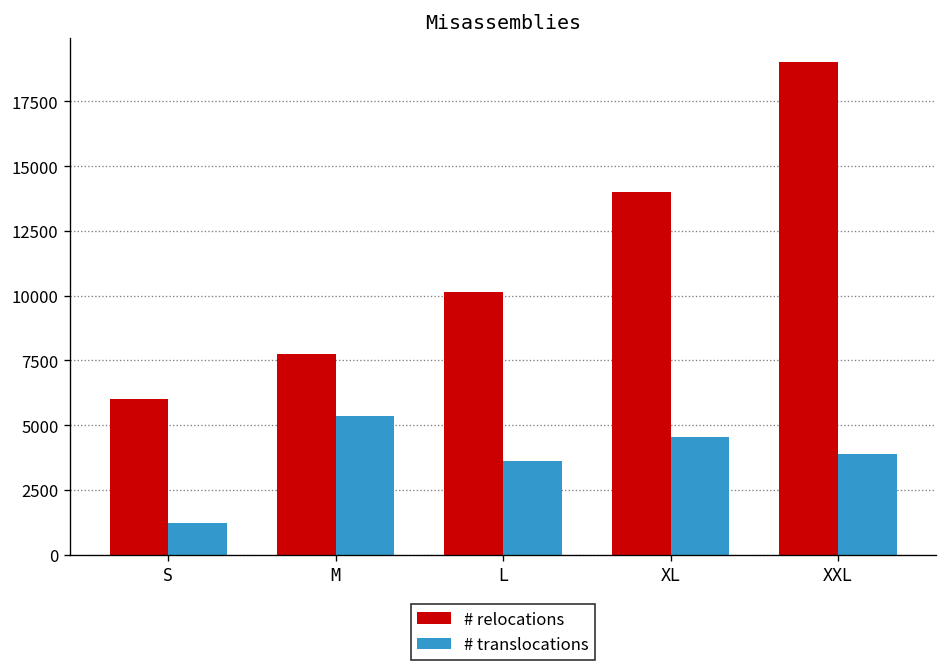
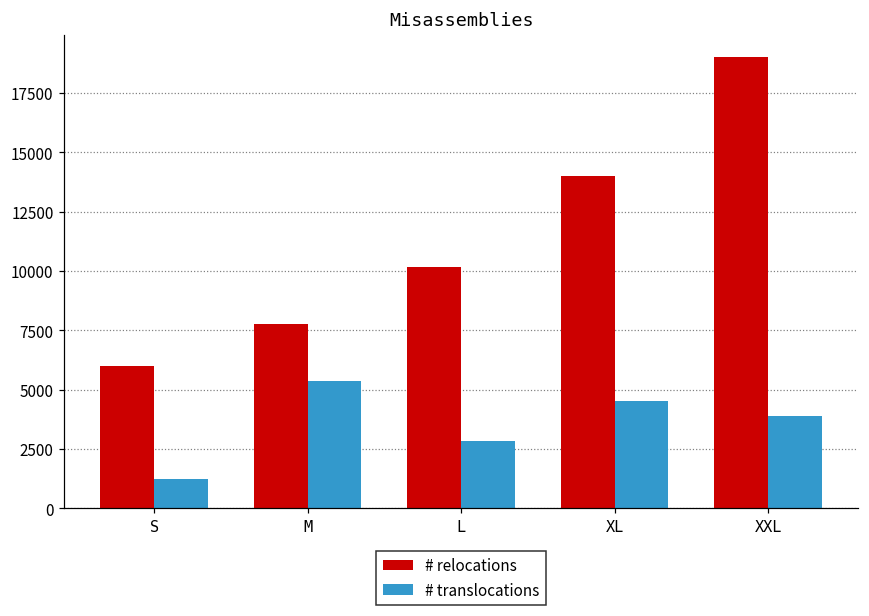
# translocations, L: 3600 -> 2900
